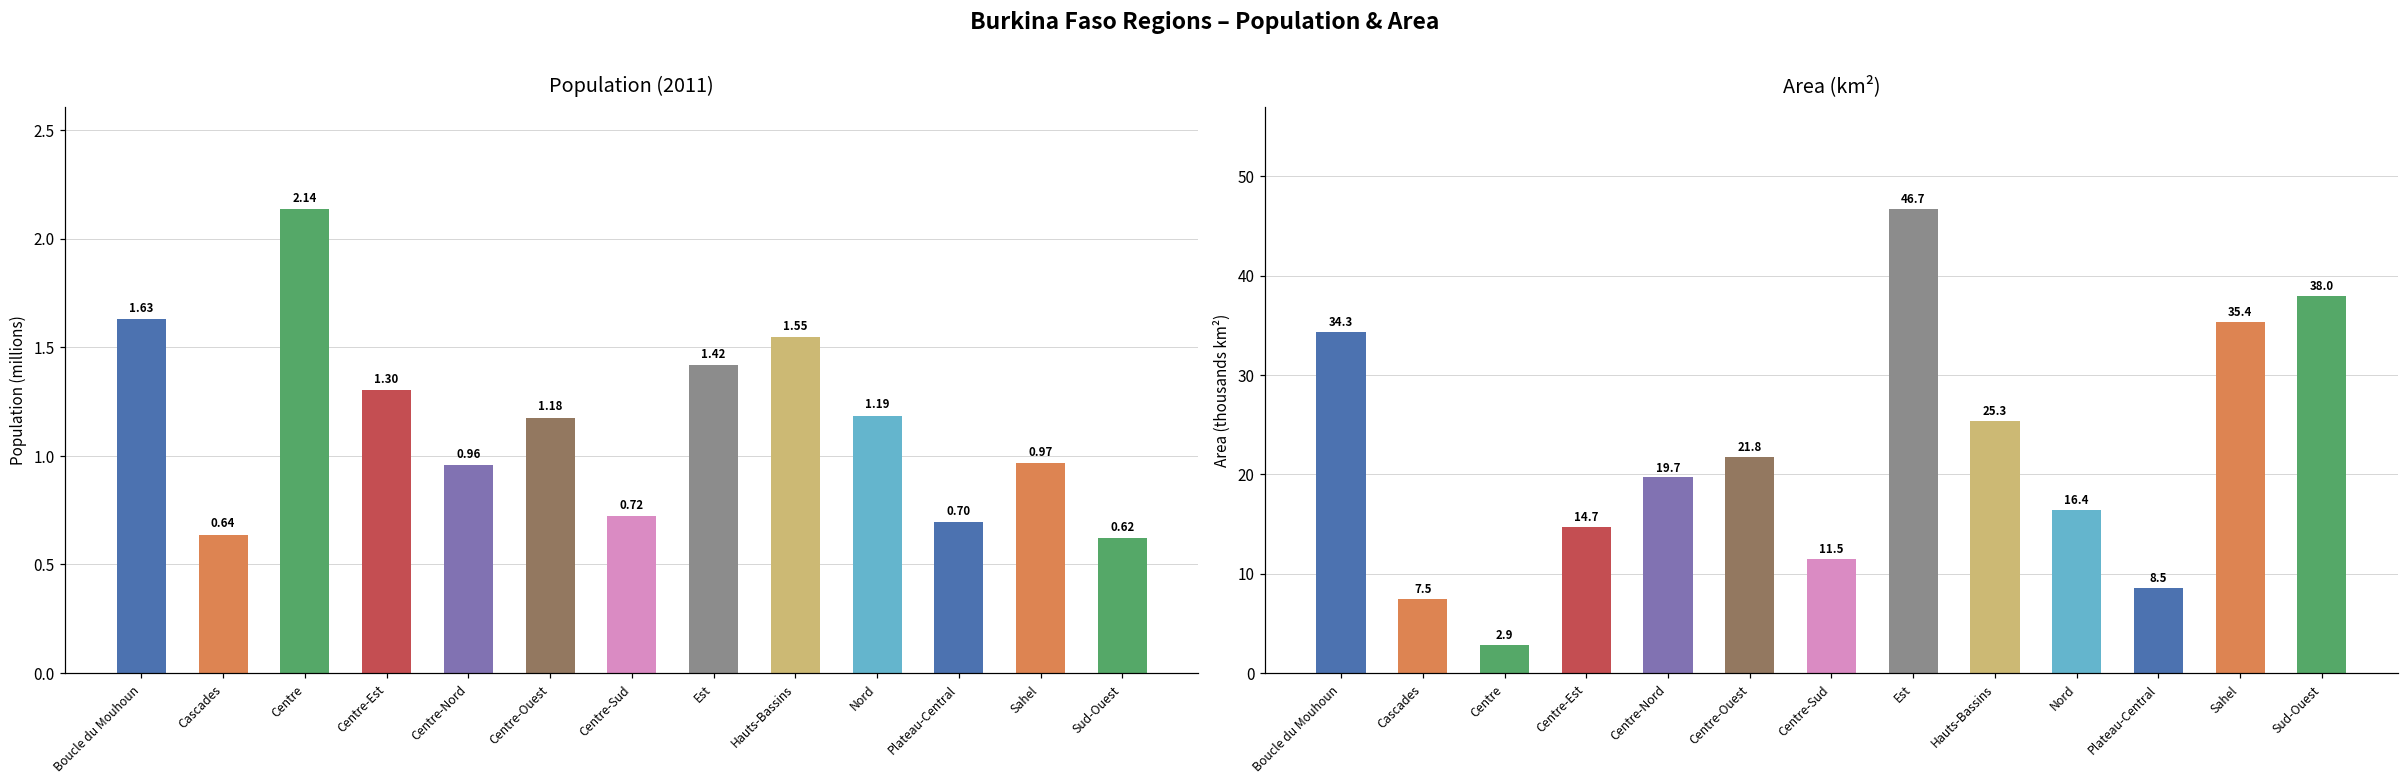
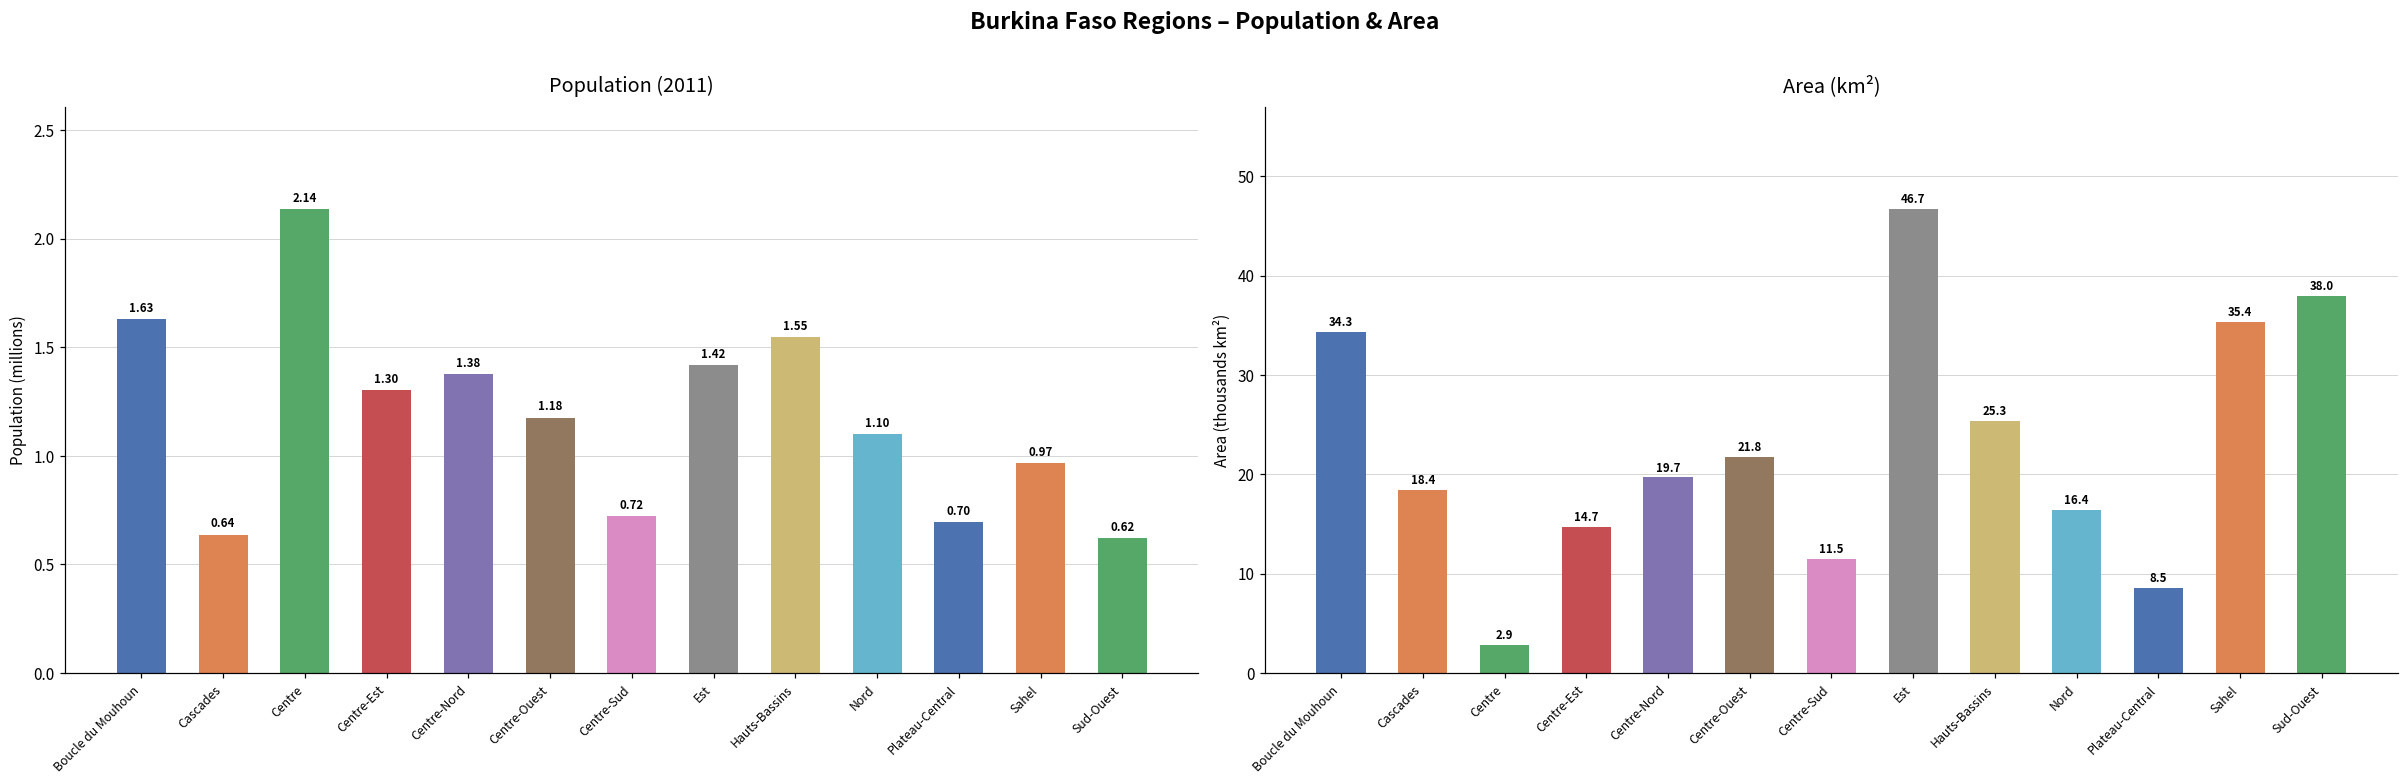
Population (2011), Centre-Nord: 0.96 -> 1.38
Population (2011), Nord: 1.19 -> 1.10
Area (km²), Cascades: 7.5 -> 18.4
